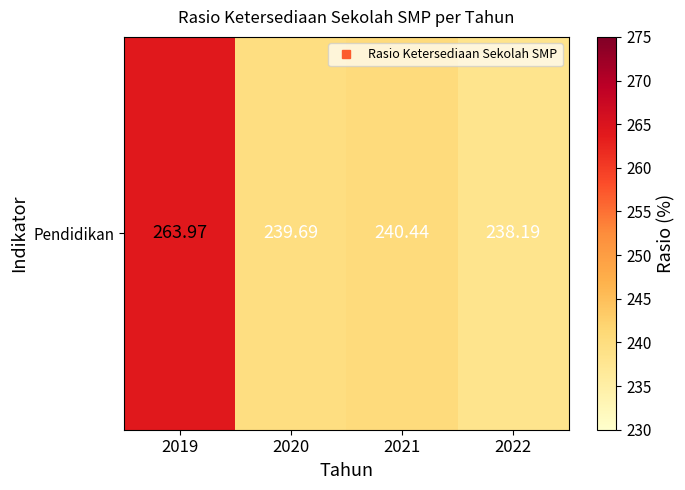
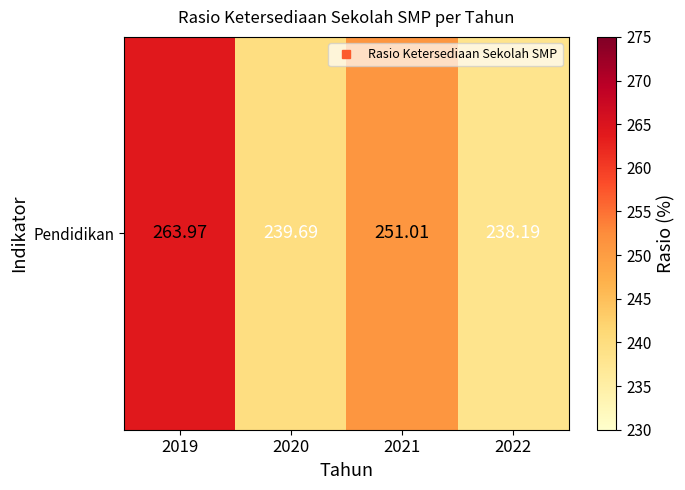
Pendidikan, 2021: 240.44 -> 251.01
